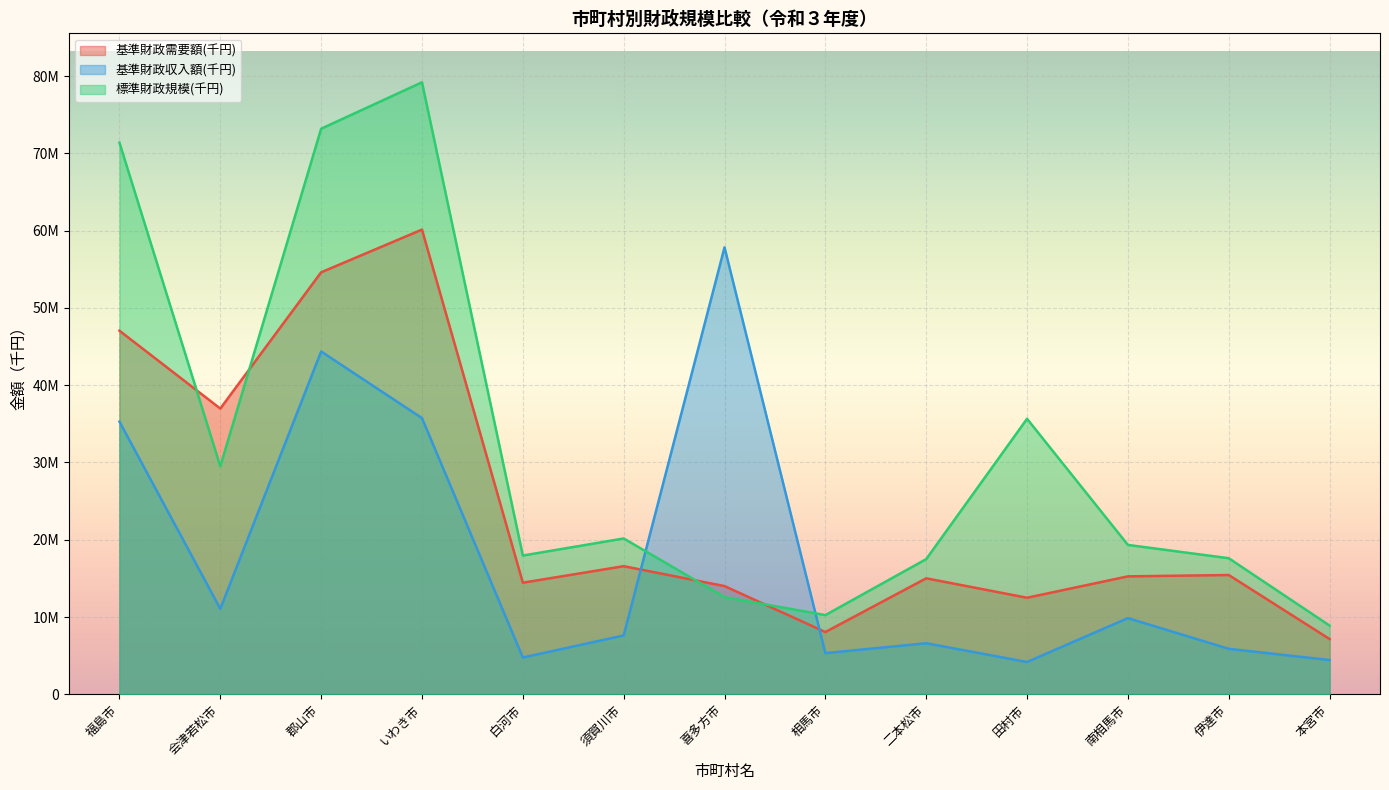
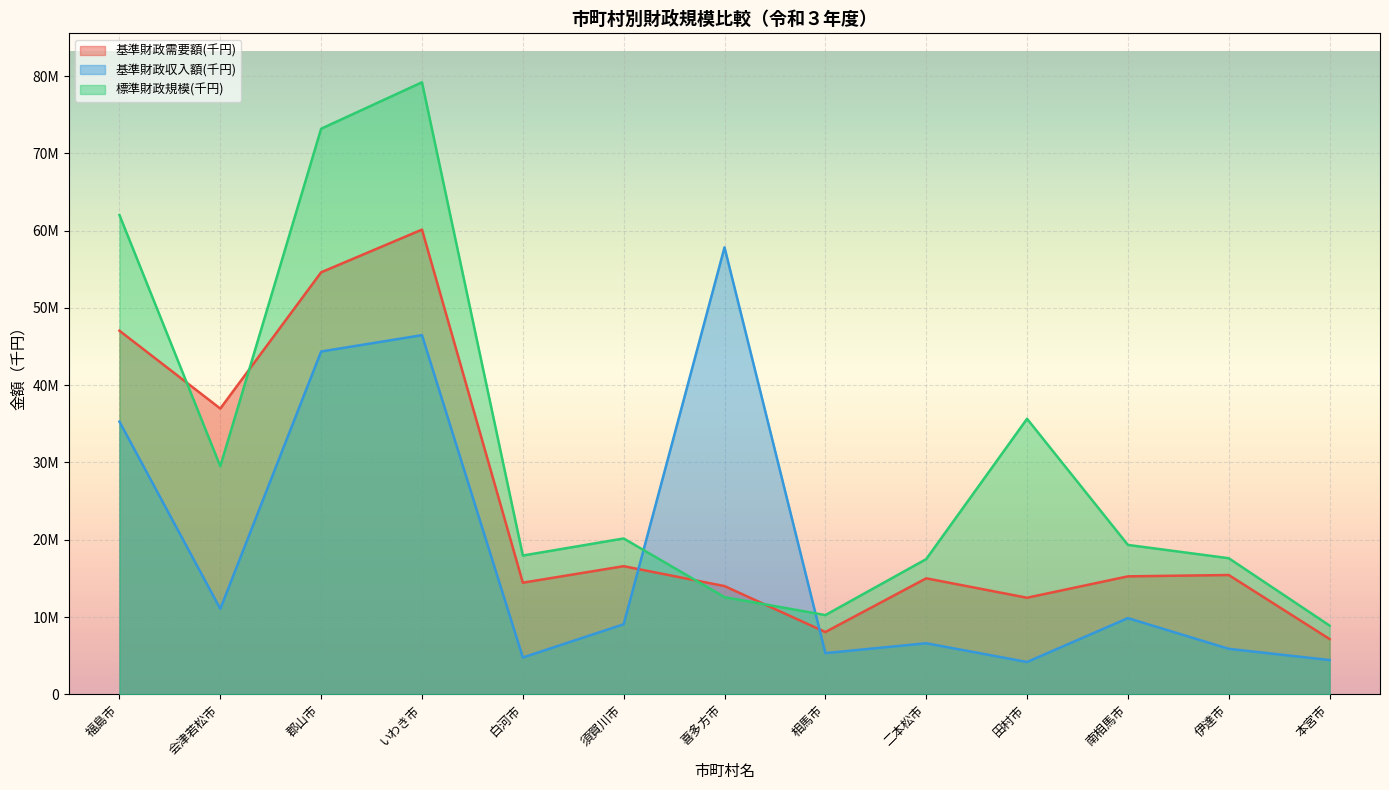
標準財政規模(千円), 福島市: 71000000 -> 62000000
基準財政収入額(千円), いわき市: 36000000 -> 46000000
基準財政収入額(千円), 須賀川市: 8000000 -> 9000000
